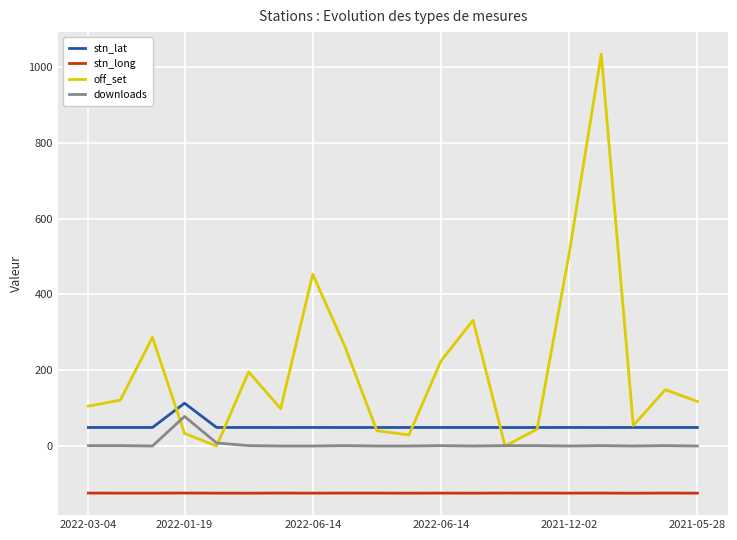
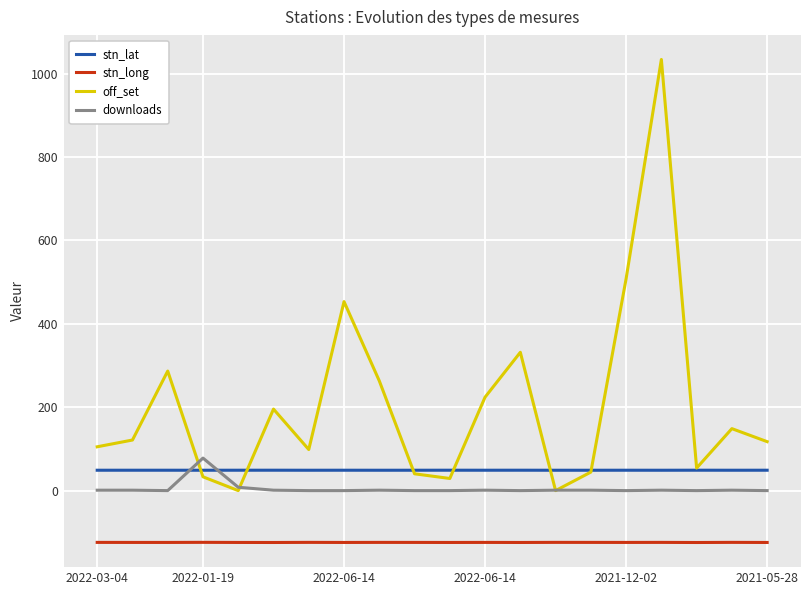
stn_lat, 2022-01-19: 110 -> 50
